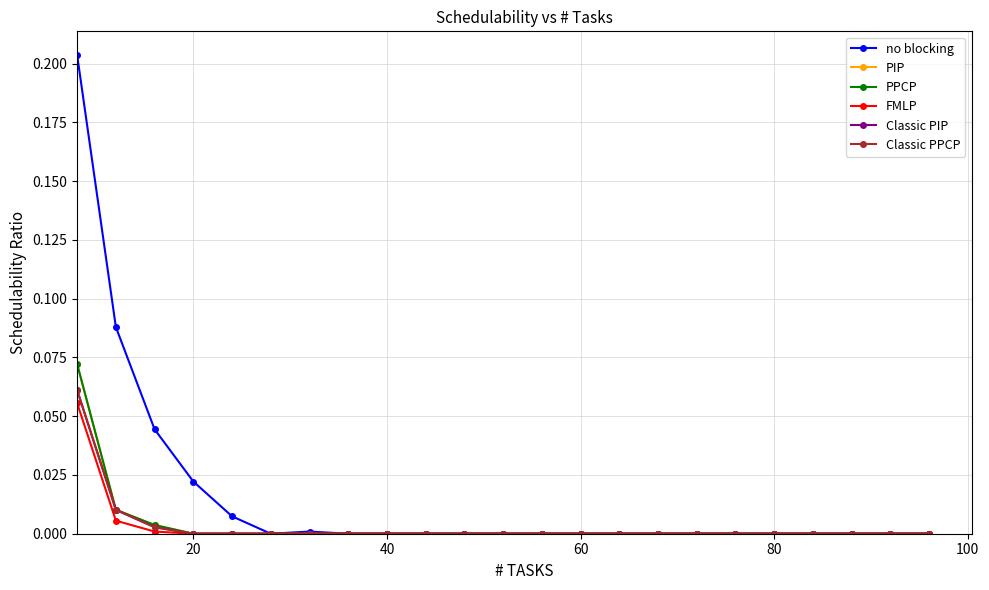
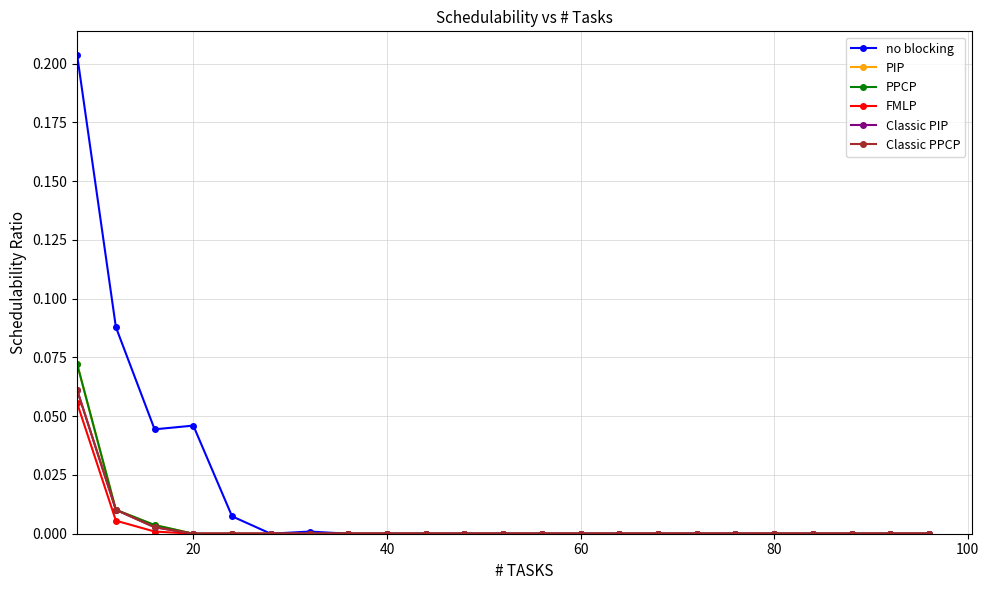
no blocking, 20: 0.022 -> 0.046
